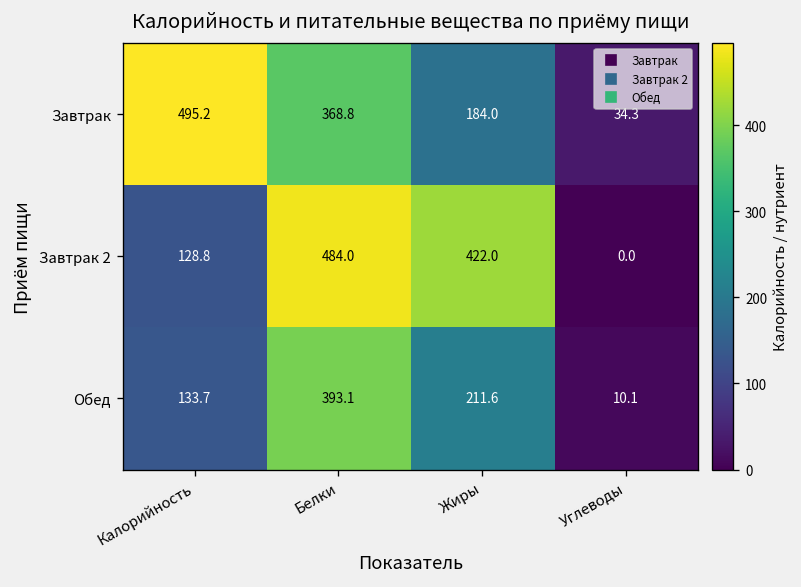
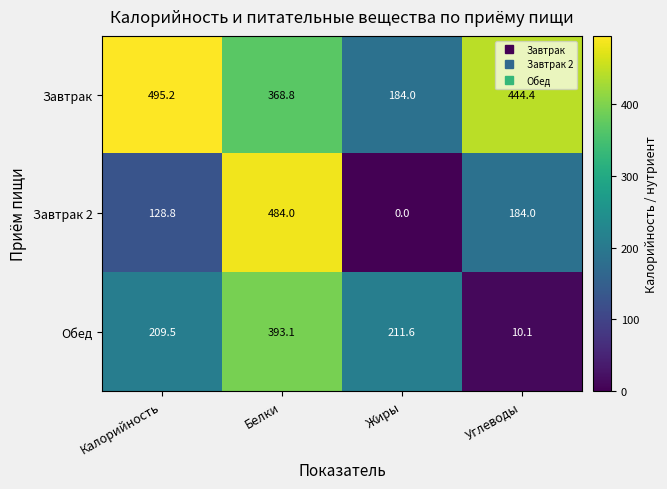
Завтрак, Углеводы: 34.3 -> 444.4
Завтрак 2, Жиры: 422.0 -> 0.0
Завтрак 2, Углеводы: 0.0 -> 184.0
Обед, Калорийность: 133.7 -> 209.5
